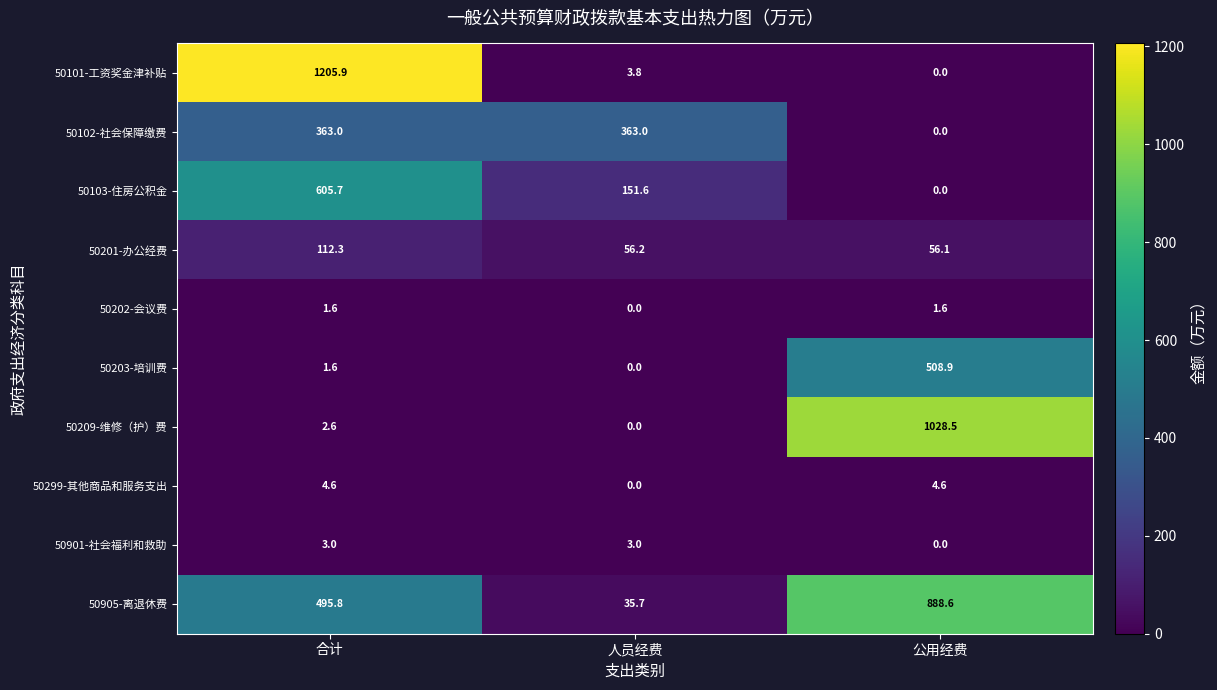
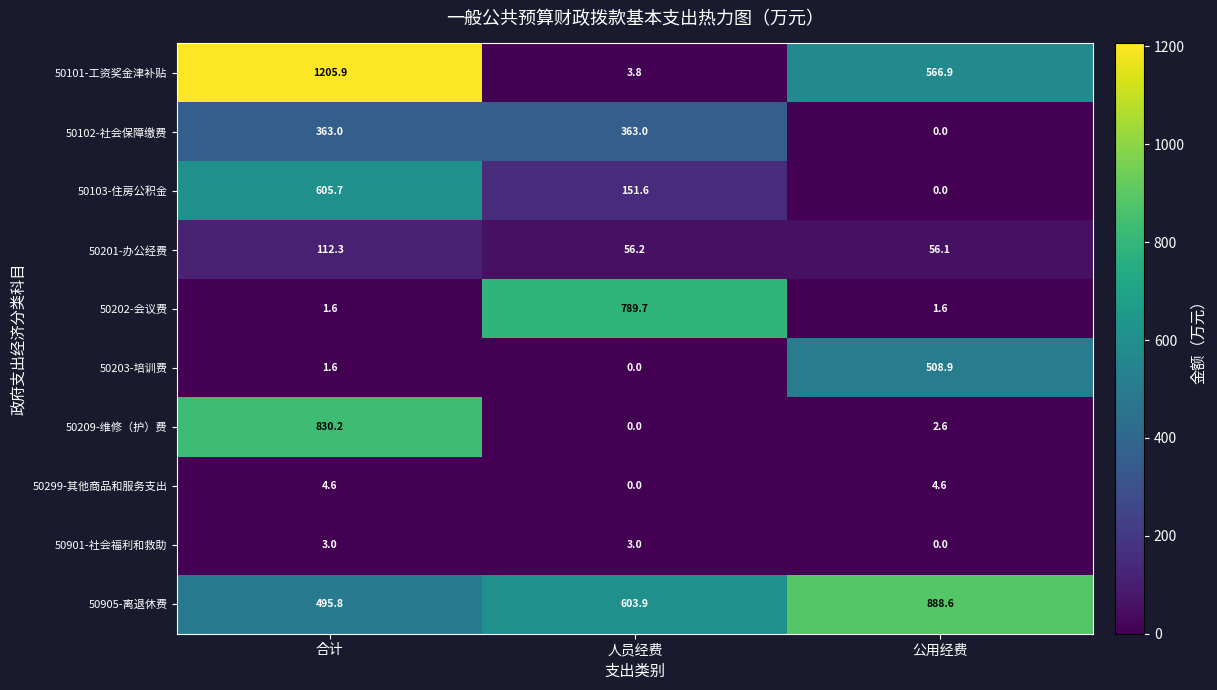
50101-工资奖金津补贴, 公用经费: 0.0 -> 566.9
50202-会议费, 人员经费: 0.0 -> 789.7
50209-维修（护）费, 合计: 2.6 -> 830.2
50209-维修（护）费, 公用经费: 1028.5 -> 2.6
50905-离退休费, 人员经费: 35.7 -> 603.9
